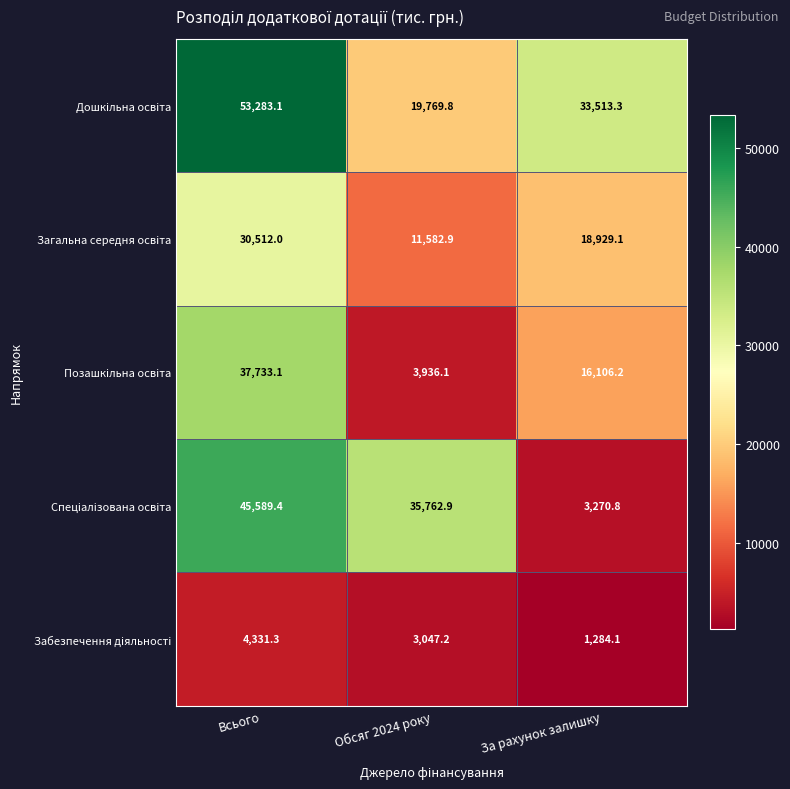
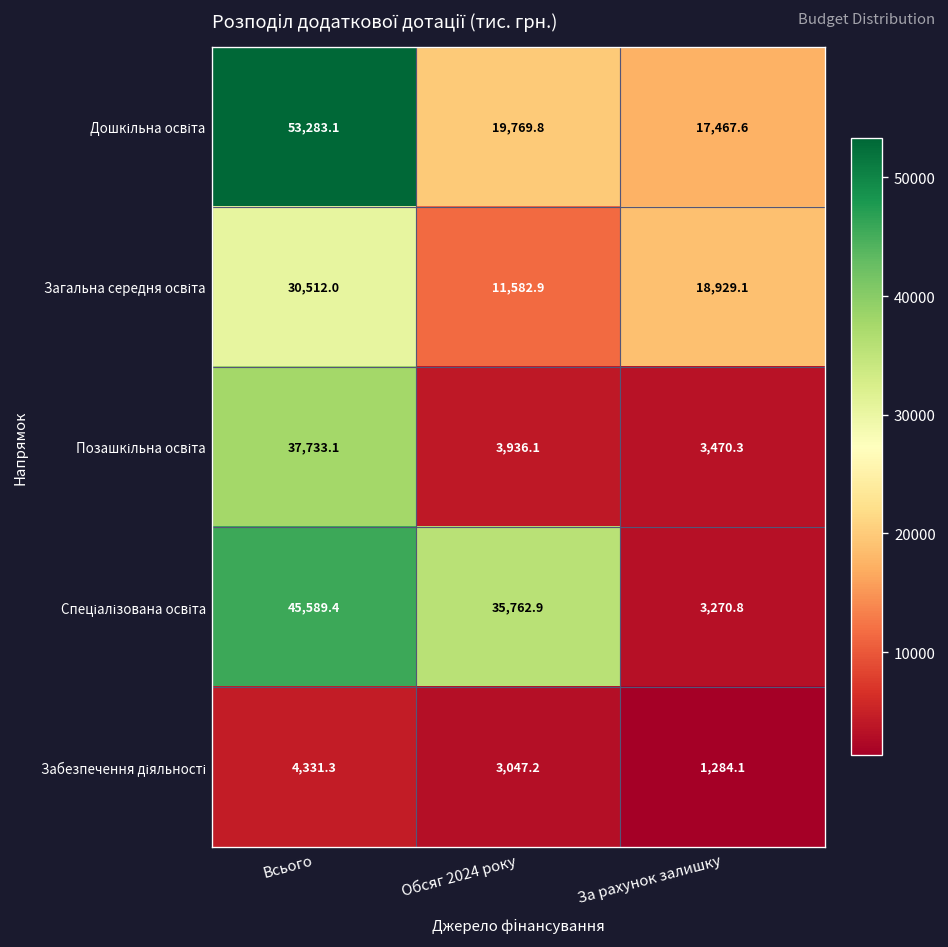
Дошкільна освіта, За рахунок залишку: 33,513.3 -> 17,467.6
Позашкільна освіта, За рахунок залишку: 16,106.2 -> 3,470.3
